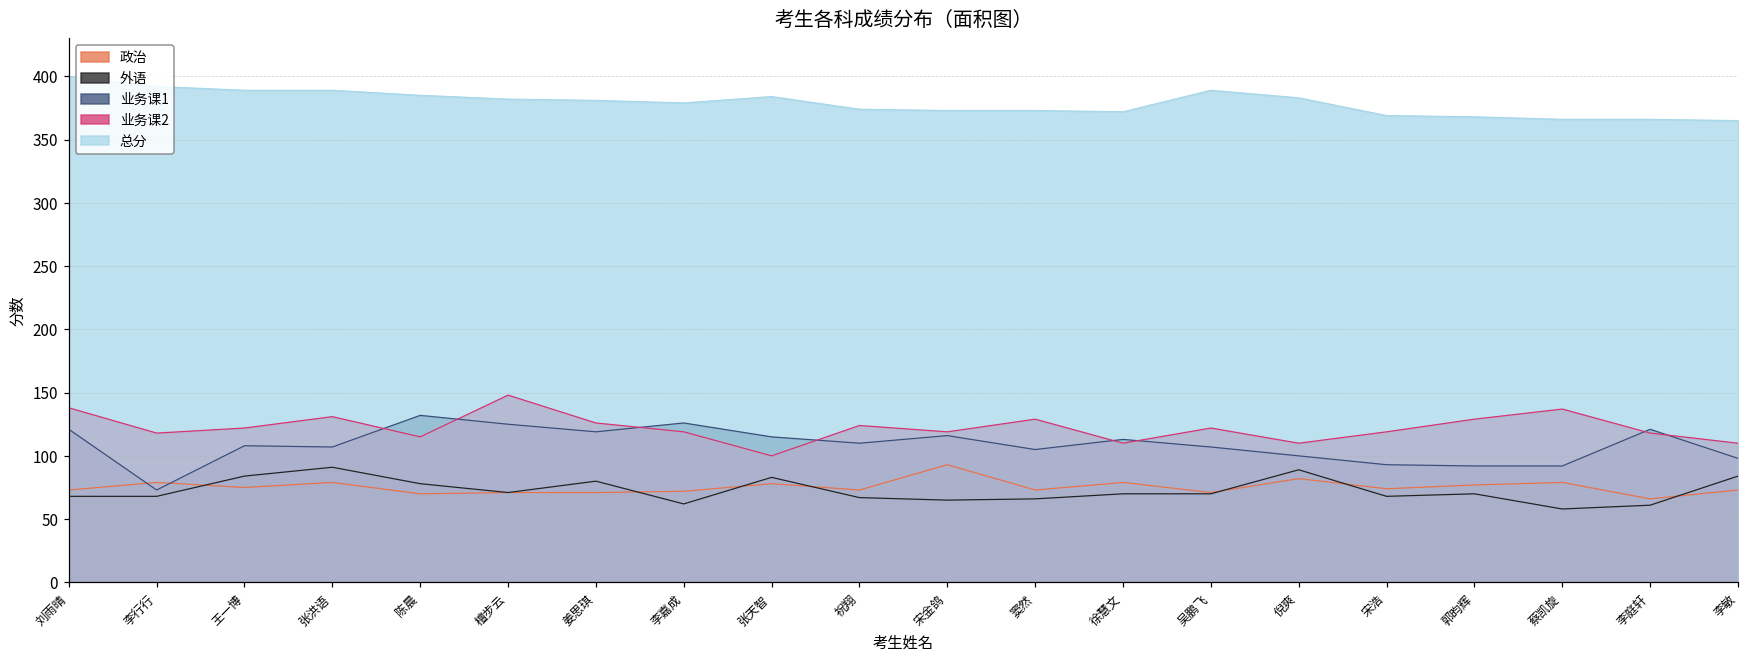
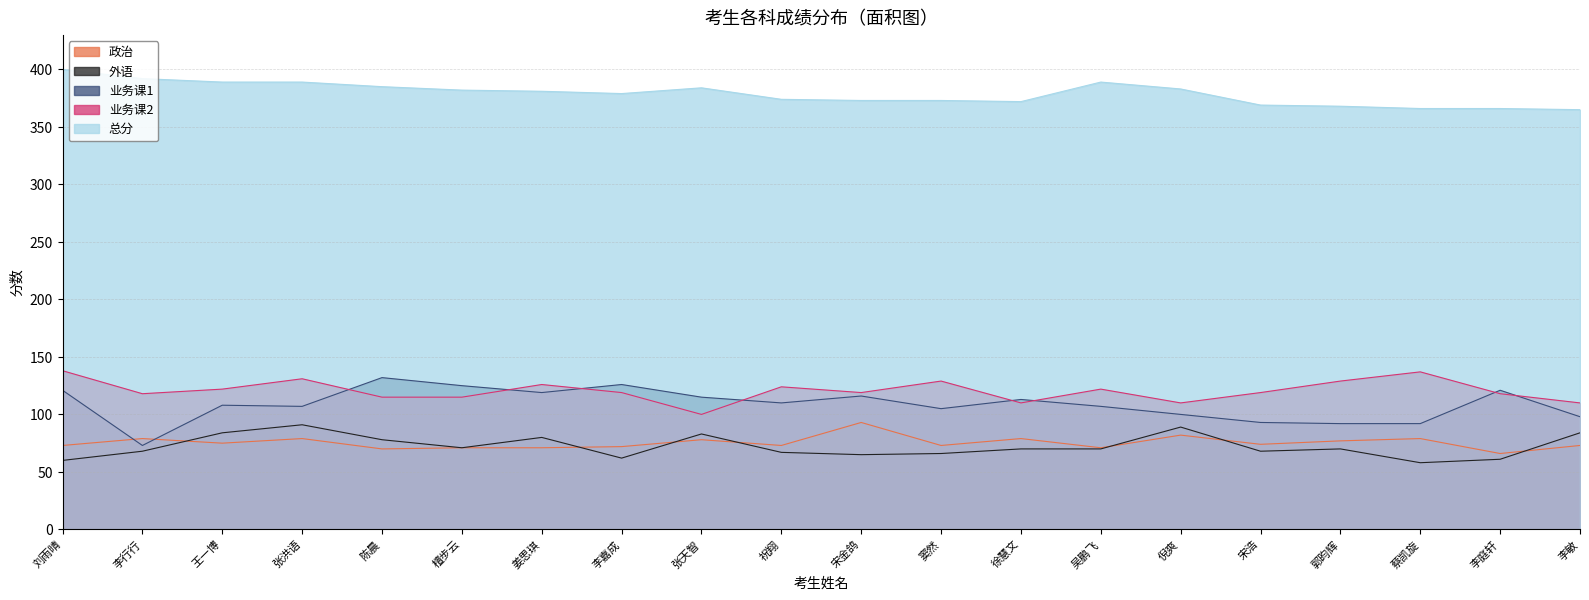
外语, 刘雨晴: 68 -> 60
业务课2, 檀步云: 148 -> 115
